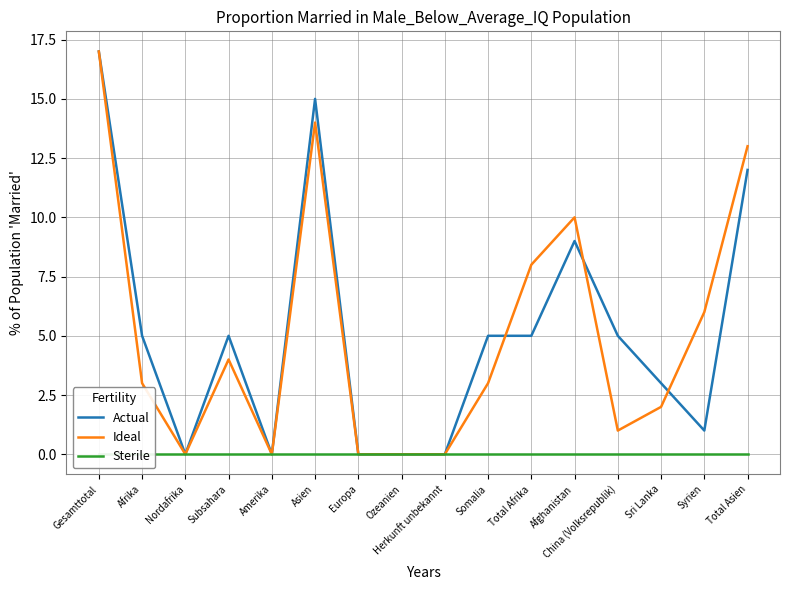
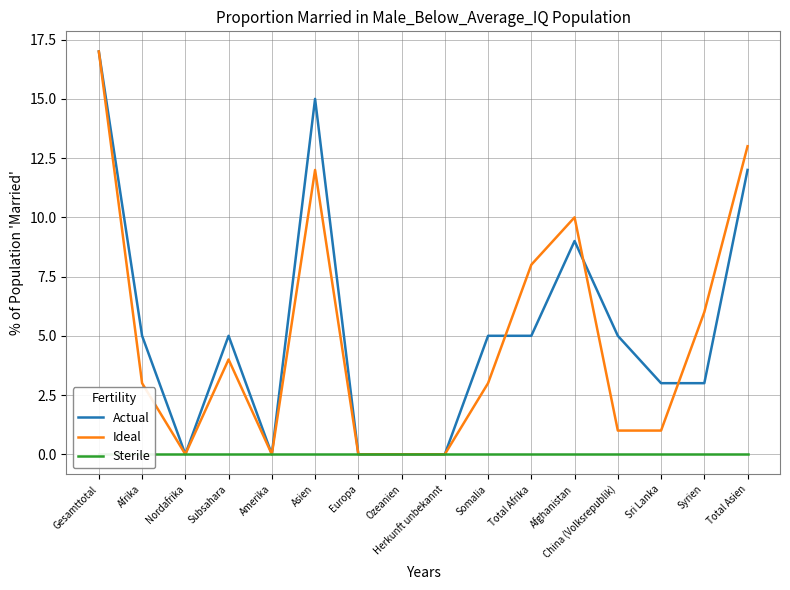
Ideal, Asien: 14 -> 12
Ideal, Sri Lanka: 2 -> 1
Actual, Syrien: 1 -> 3
